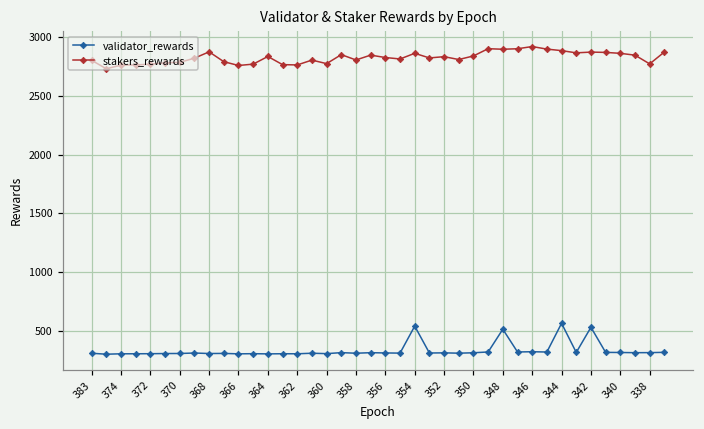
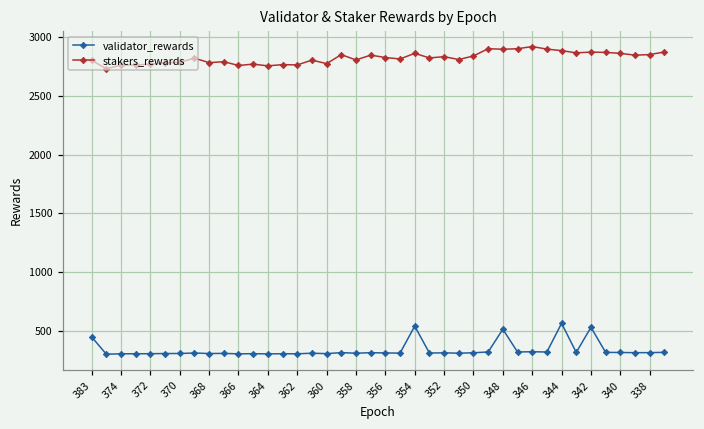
validator_rewards, 383: 310 -> 450
stakers_rewards, 368: 2870 -> 2780
stakers_rewards, 364: 2830 -> 2750
stakers_rewards, 338: 2770 -> 2850
